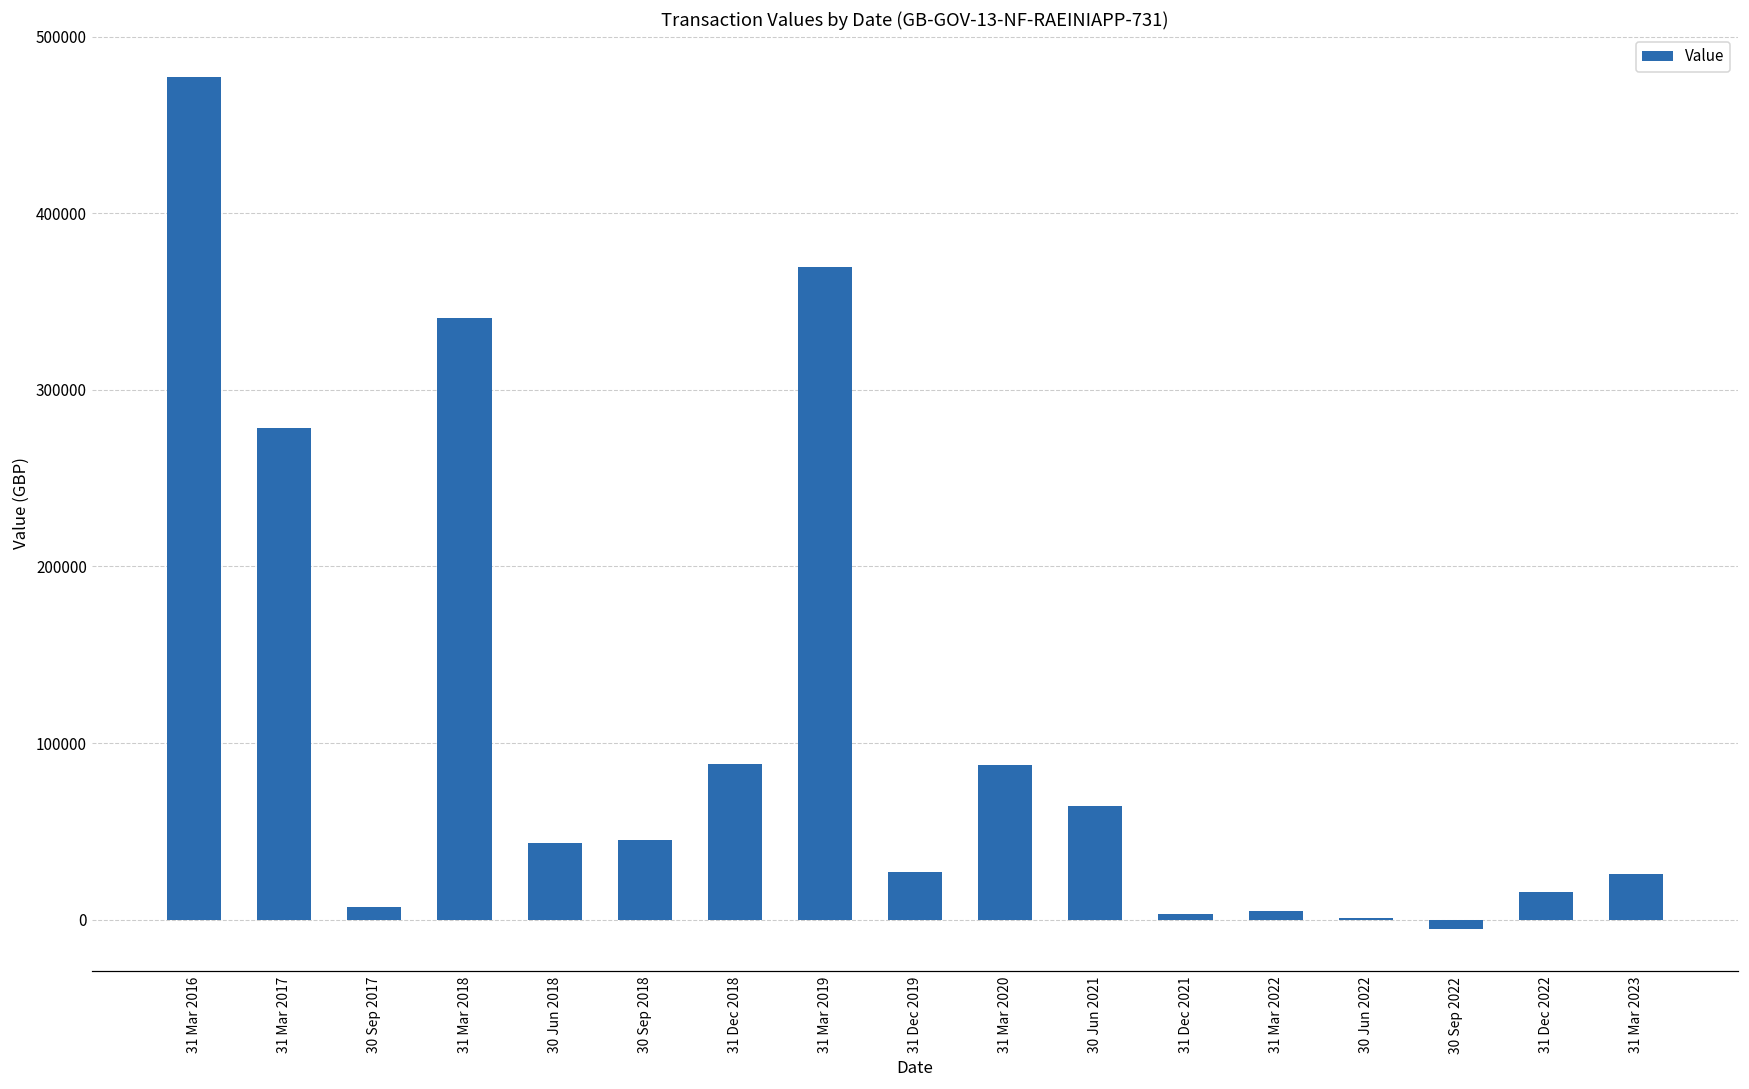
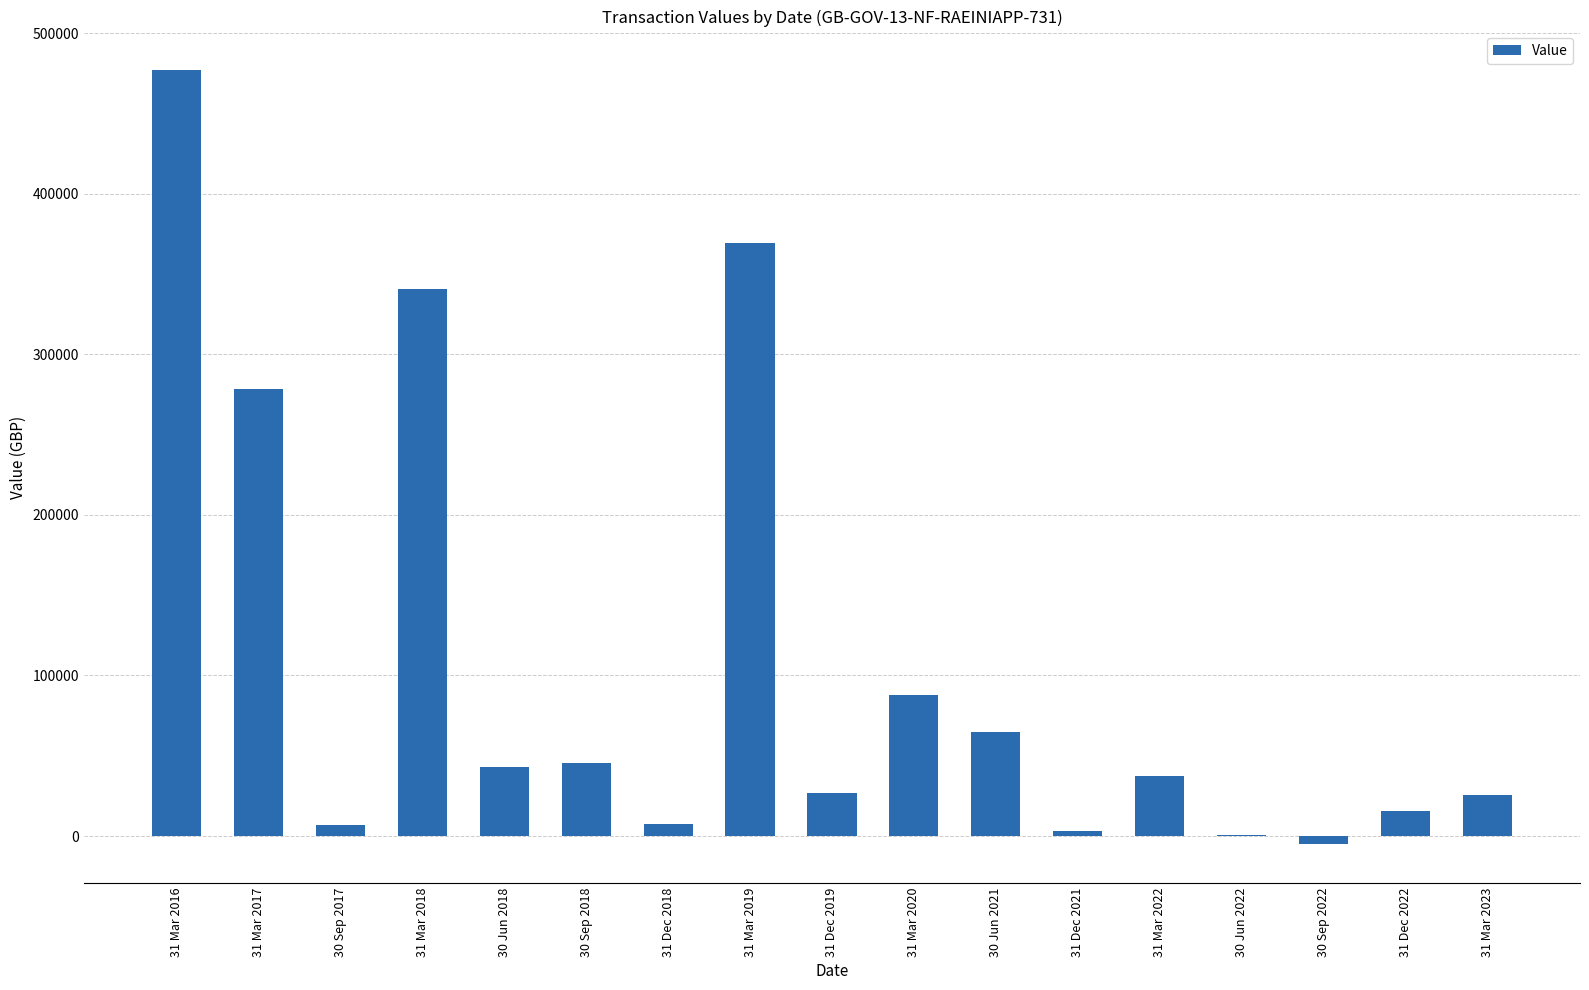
31 Dec 2018: 88000 -> 8000
31 Mar 2022: 5000 -> 38000
